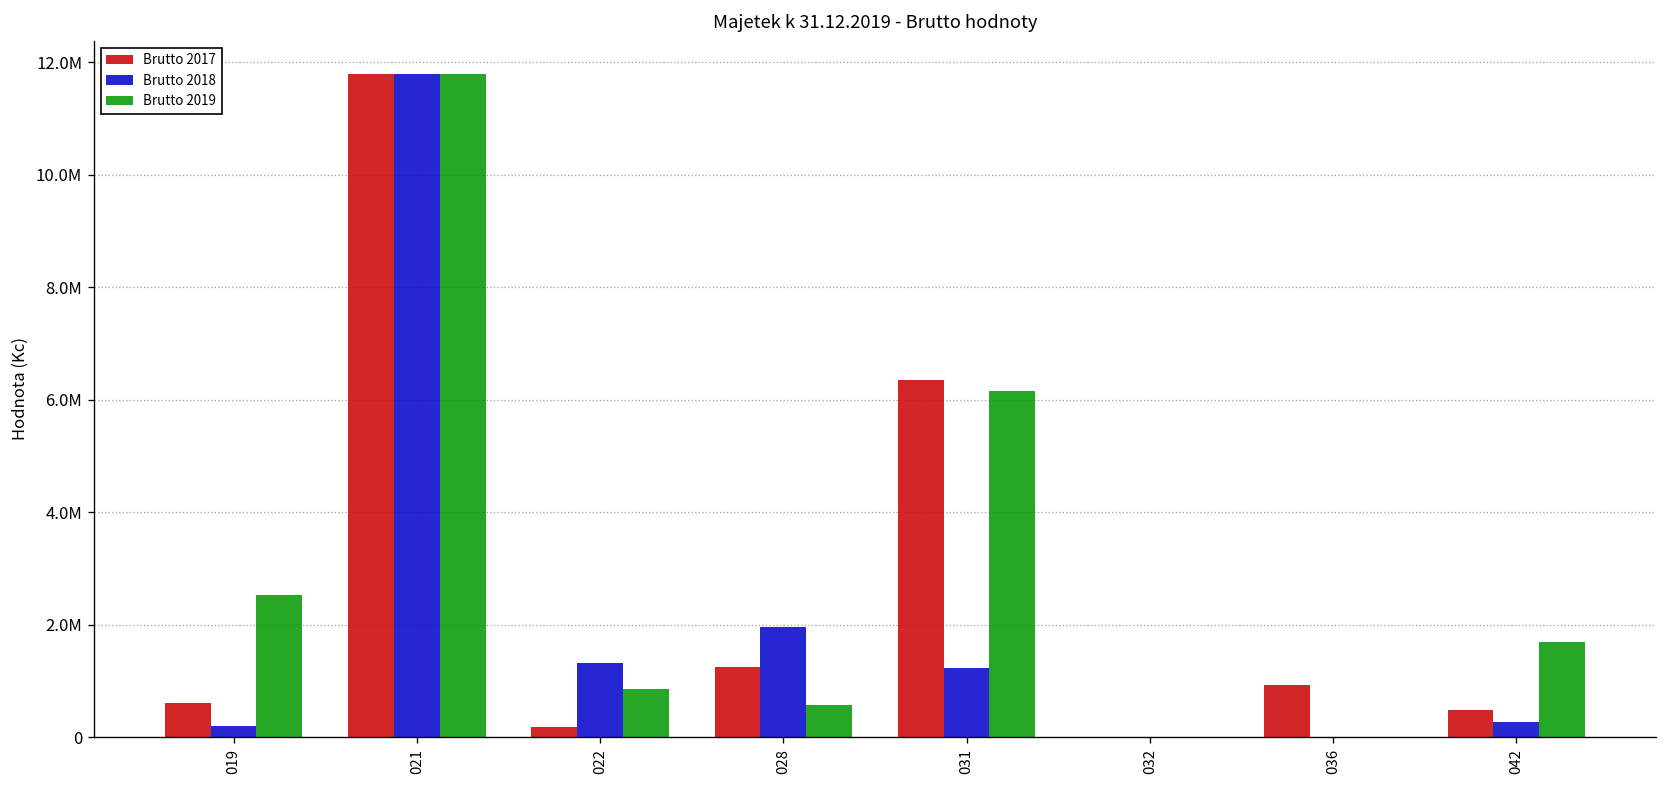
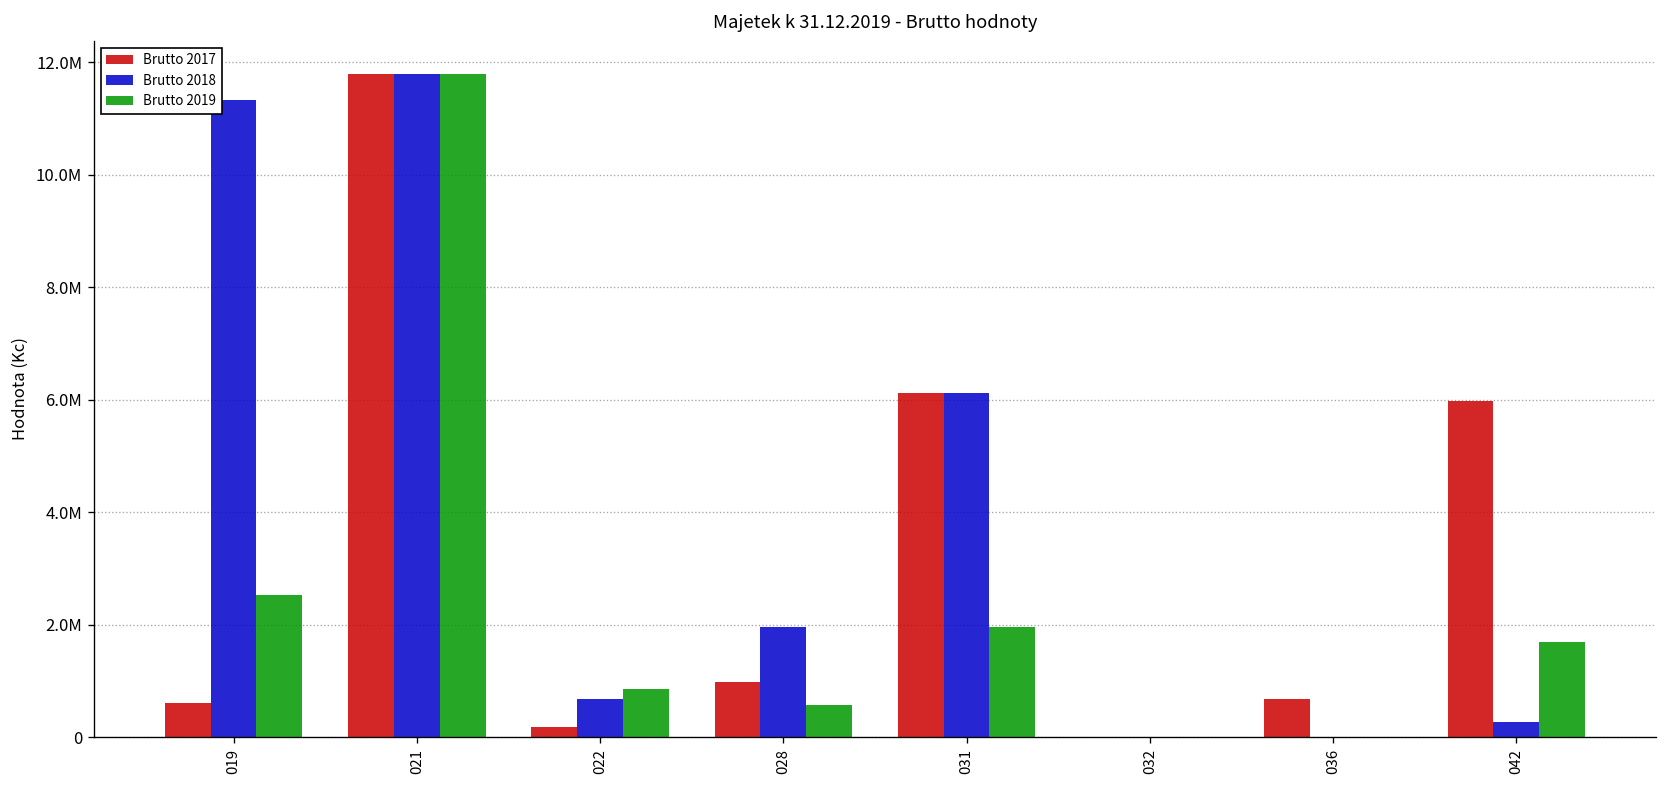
Brutto 2018, 019: 200000 -> 11300000
Brutto 2018, 022: 1300000 -> 700000
Brutto 2017, 028: 1300000 -> 1000000
Brutto 2017, 031: 6300000 -> 6100000
Brutto 2018, 031: 1200000 -> 6100000
Brutto 2019, 031: 6200000 -> 2000000
Brutto 2017, 036: 900000 -> 700000
Brutto 2017, 042: 500000 -> 6000000
